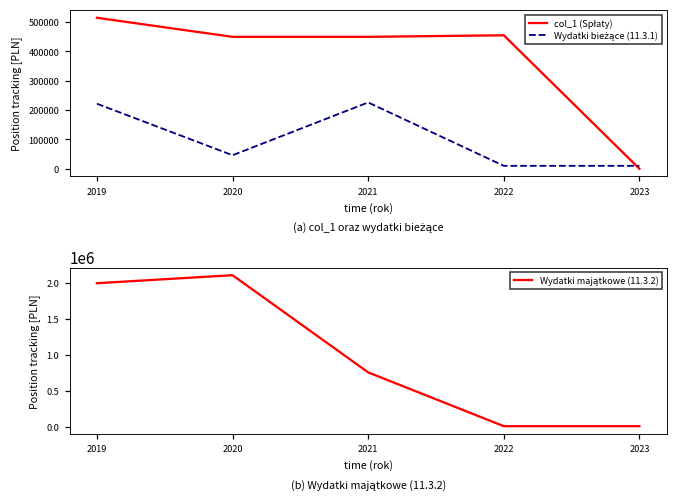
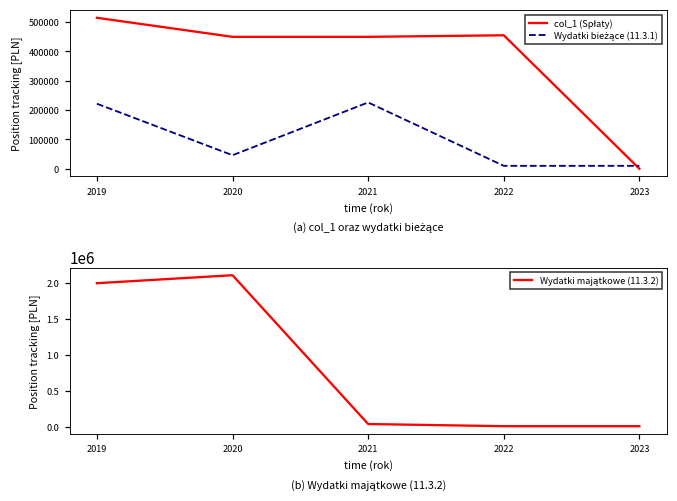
(b) Wydatki majątkowe (11.3.2), 2021: 800000 -> 0
